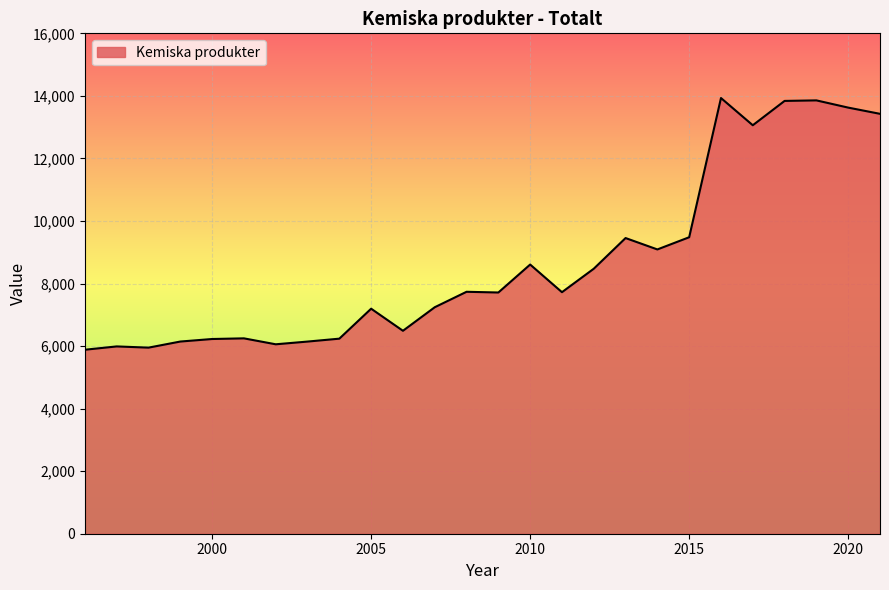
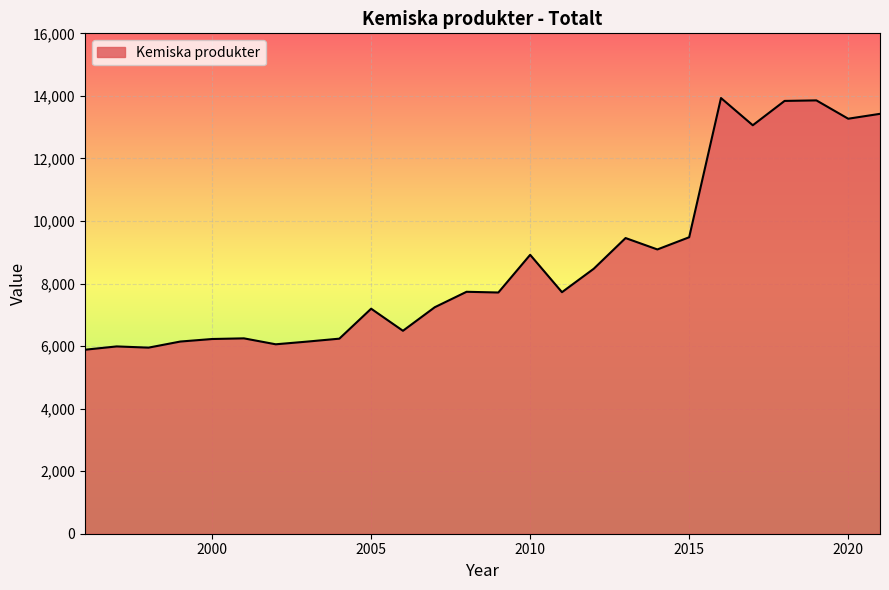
2010: 8,600 -> 8,900
2020: 13,600 -> 13,300
